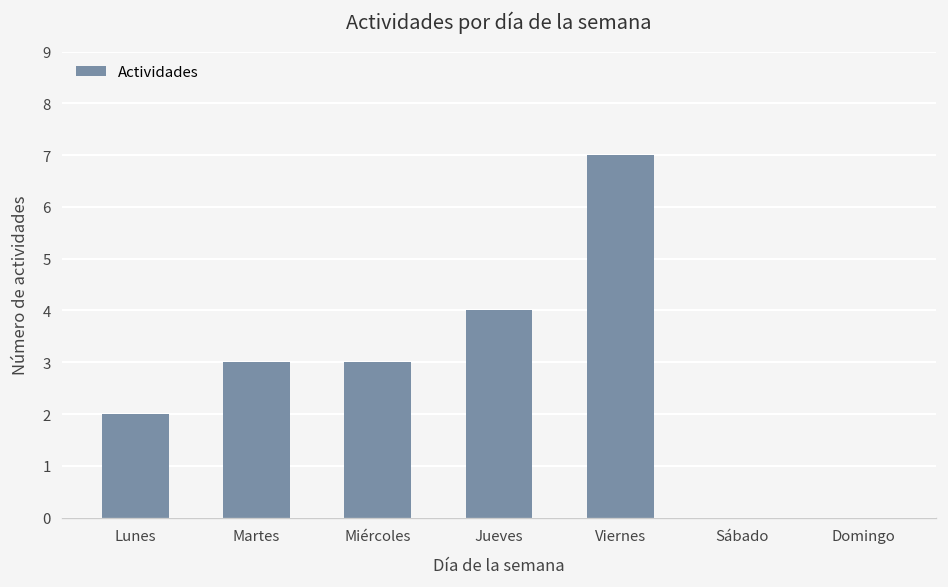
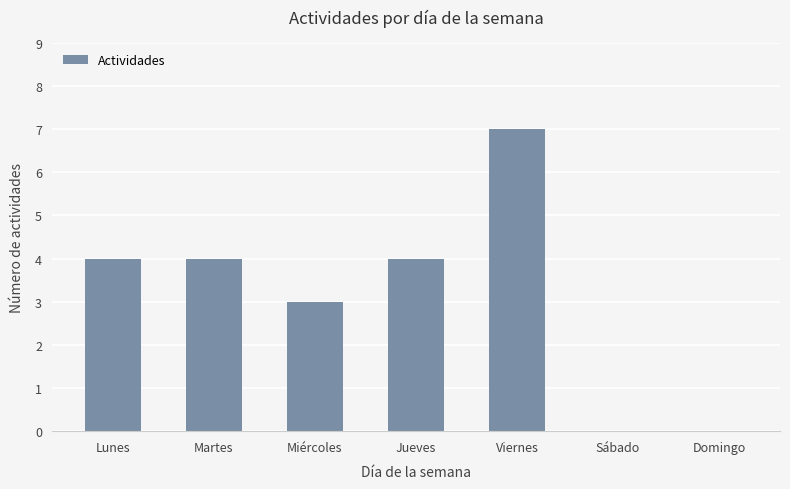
Lunes: 2 -> 4
Martes: 3 -> 4
